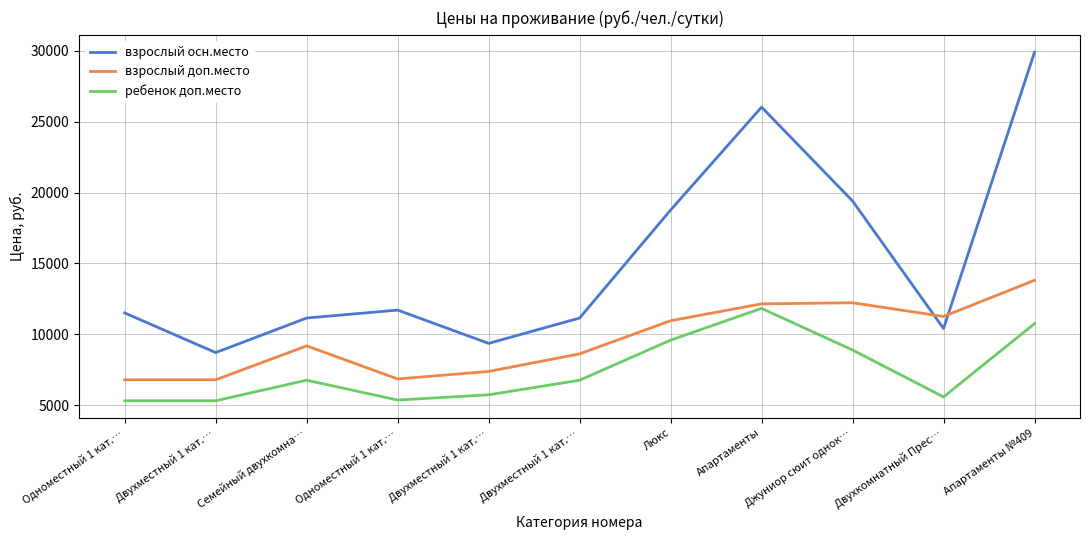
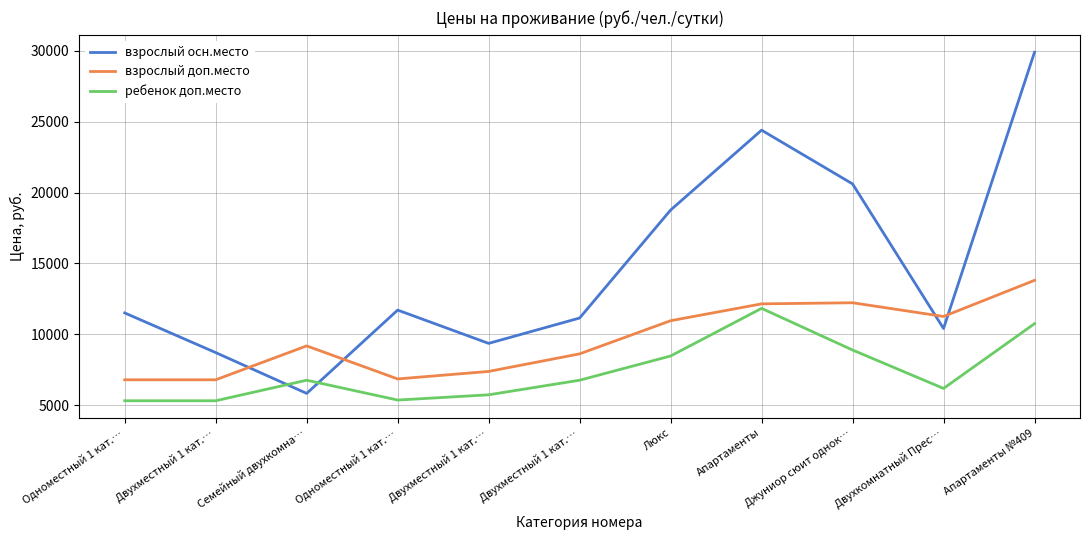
взрослый осн.место, Семейный двухкомна…: 11100 -> 5800
ребенок доп.место, Люкс: 9600 -> 8500
взрослый осн.место, Апартаменты: 26000 -> 24400
взрослый осн.место, Джуниор сюит однок…: 19400 -> 20600
ребенок доп.место, Двухкомнатный Прес…: 5600 -> 6200
